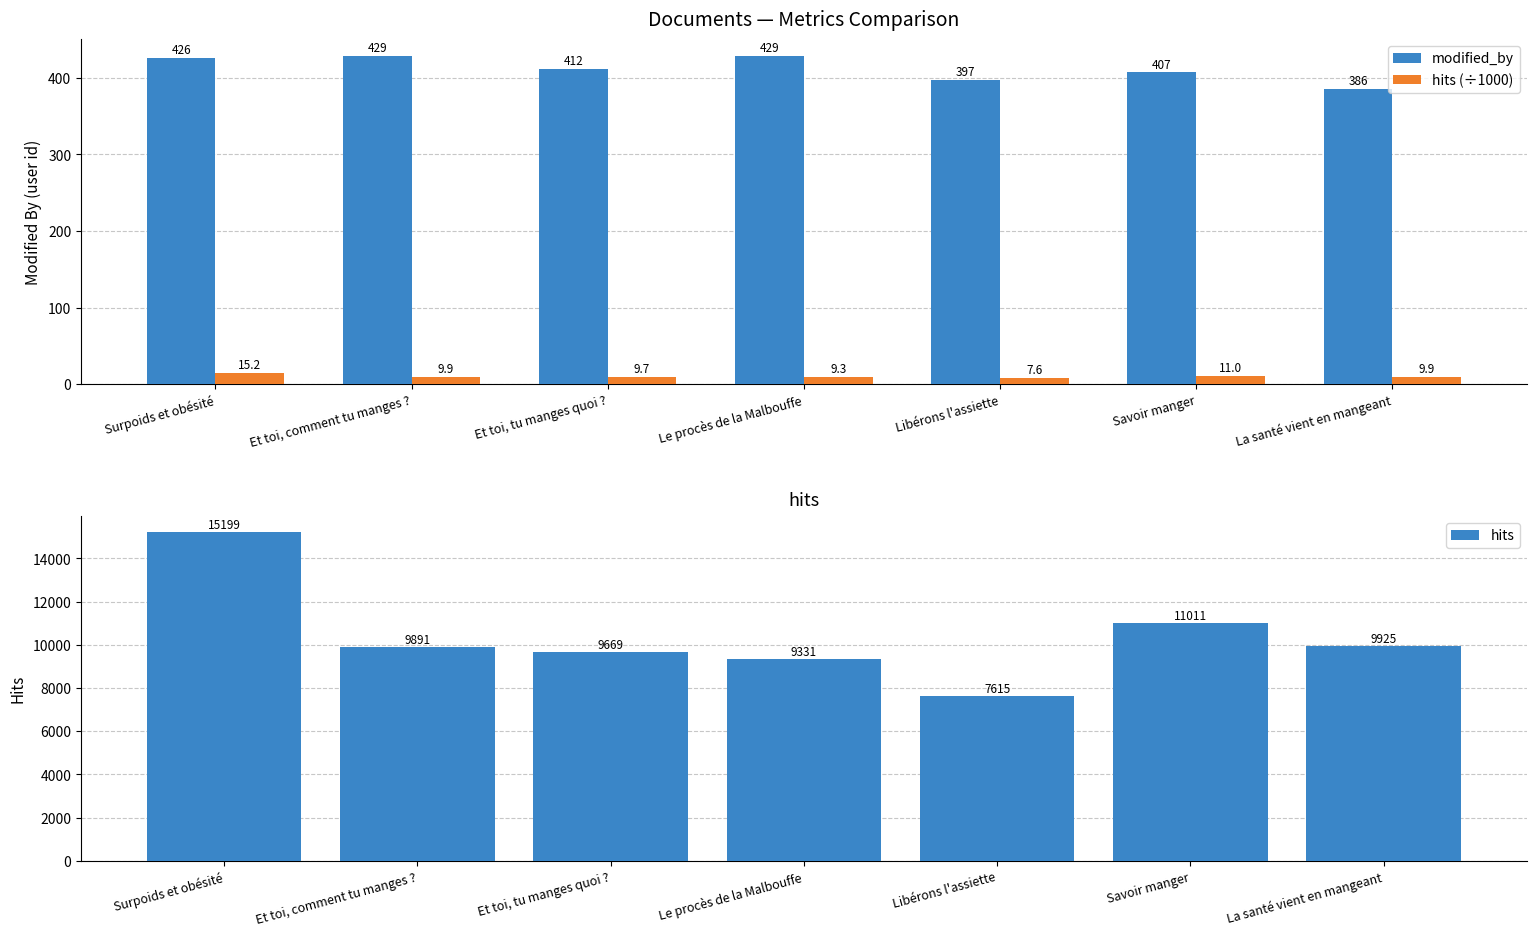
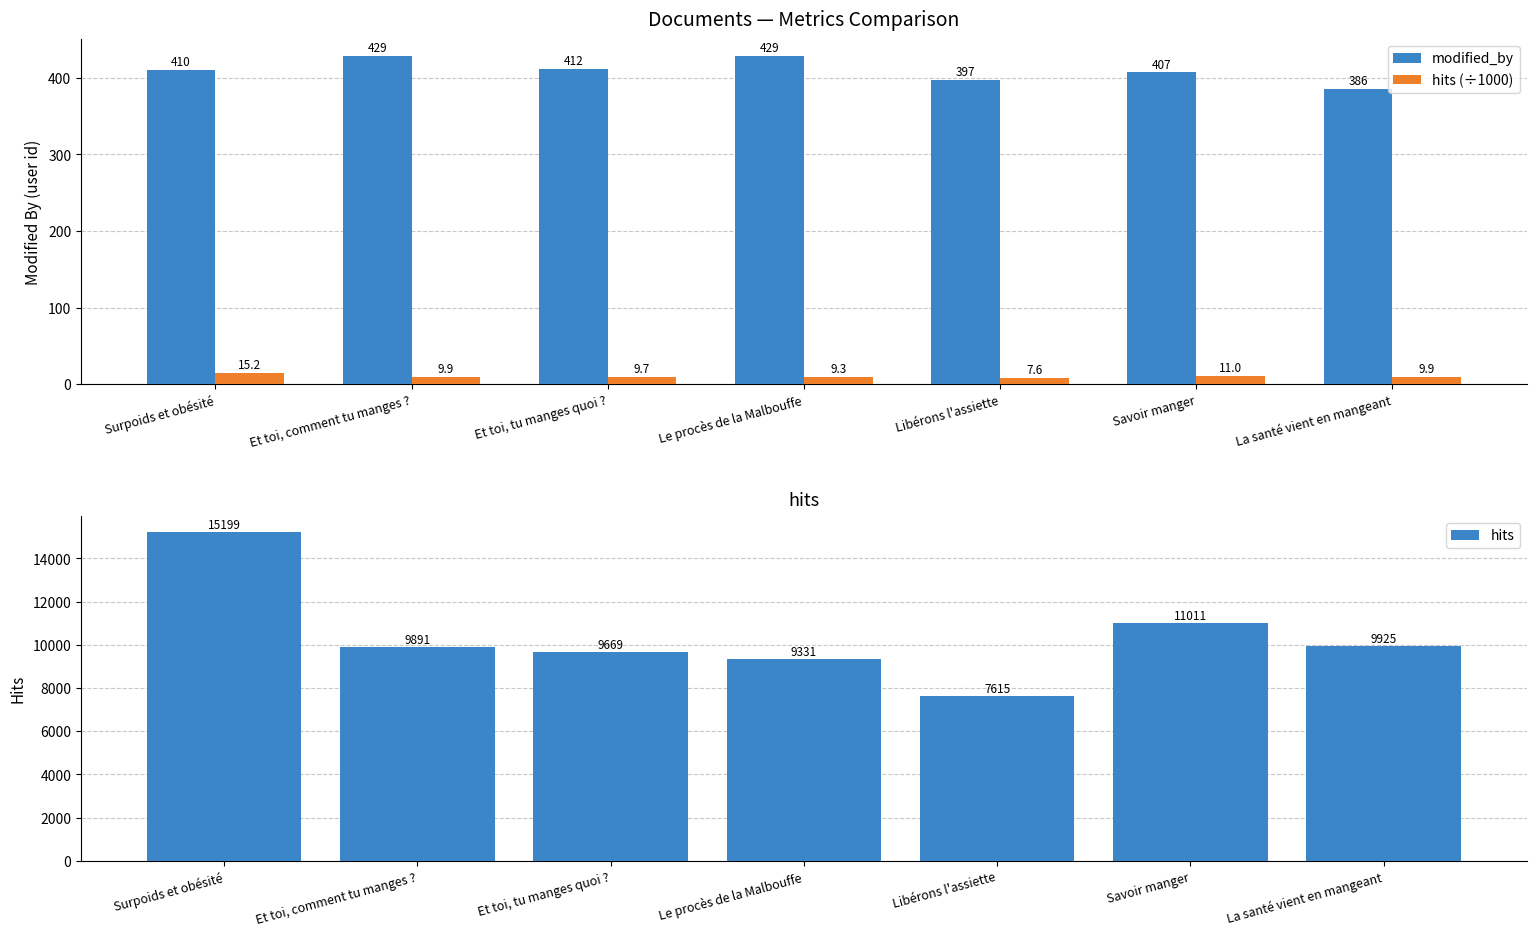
Documents — Metrics Comparison, modified_by, Surpoids et obésité: 426 -> 410
